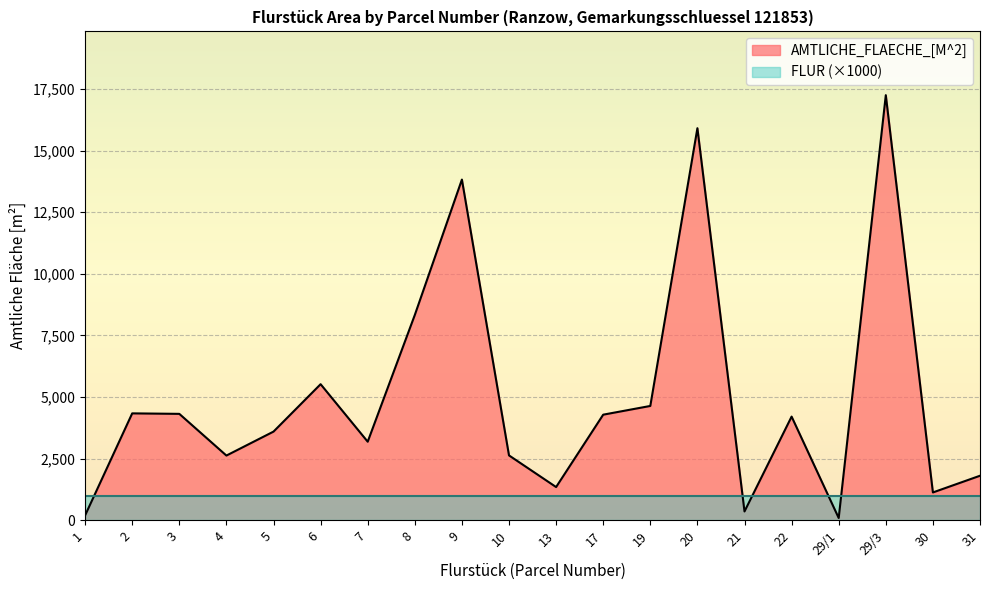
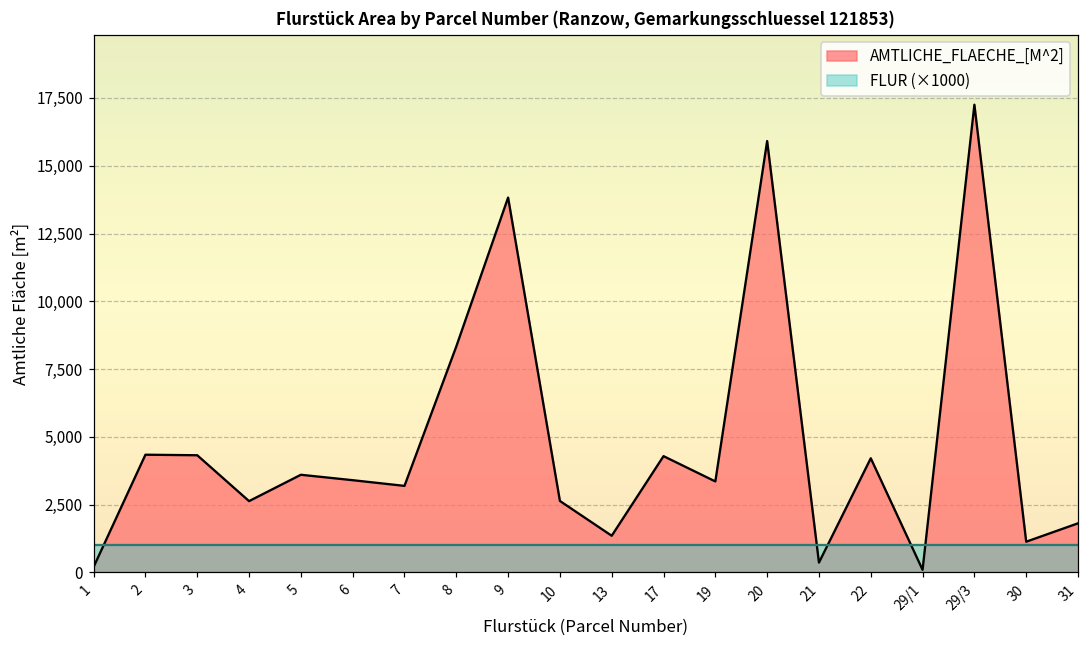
AMTLICHE_FLAECHE_[M^2], 6: 5,500 -> 3,400
AMTLICHE_FLAECHE_[M^2], 19: 4,600 -> 3,400
